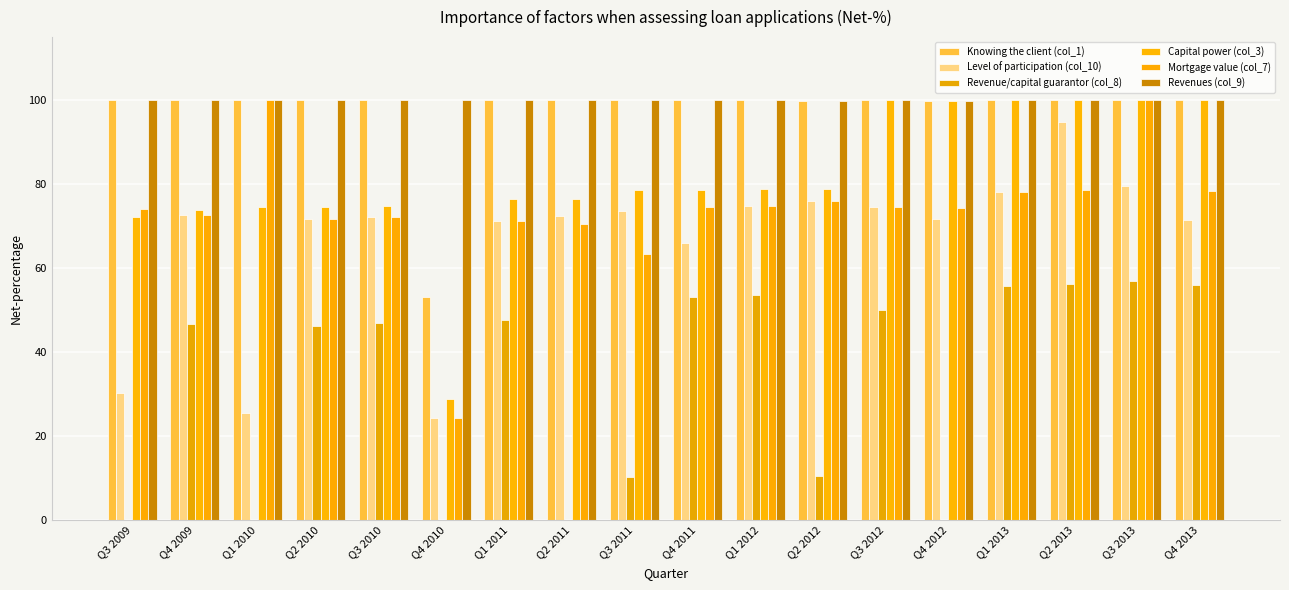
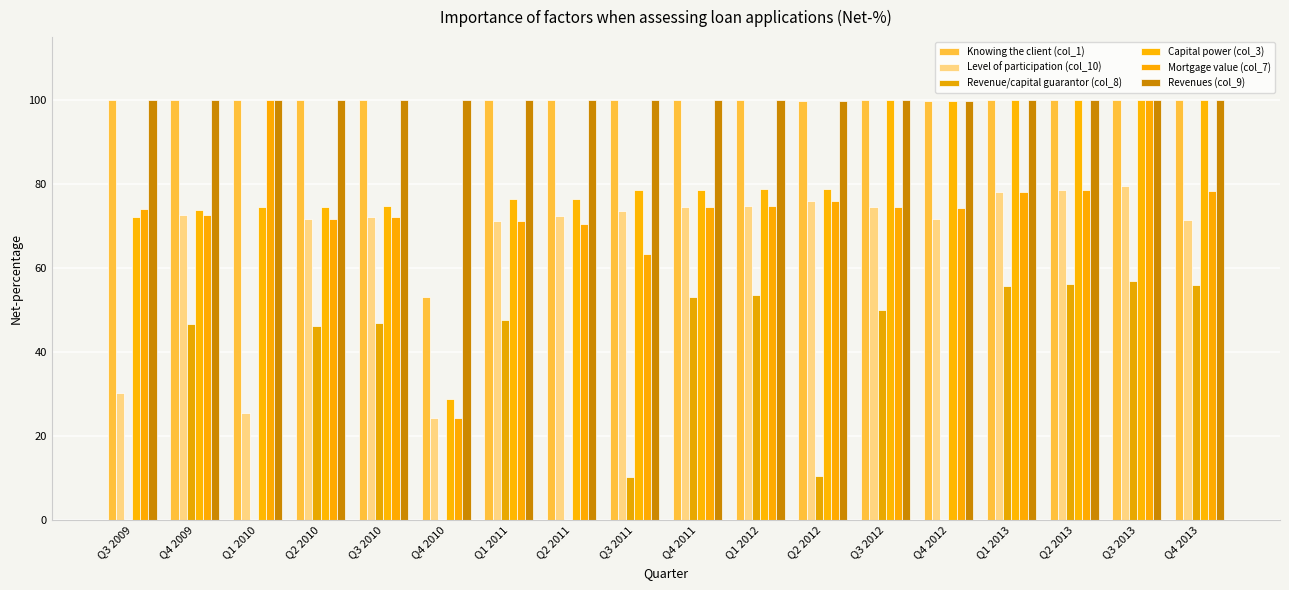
Level of participation (col_10), Q4 2011: 66 -> 75
Level of participation (col_10), Q2 2013: 95 -> 79
